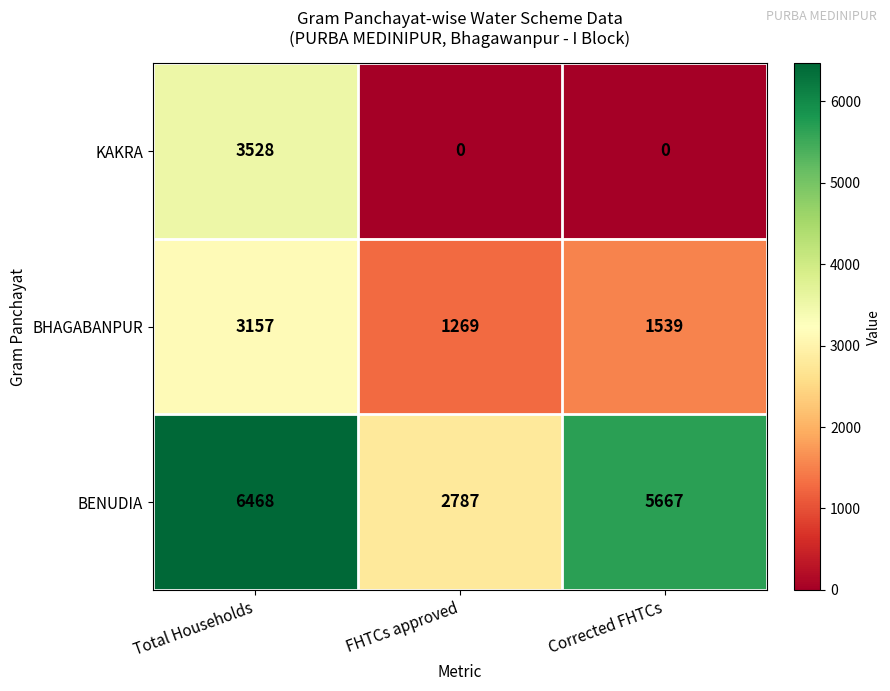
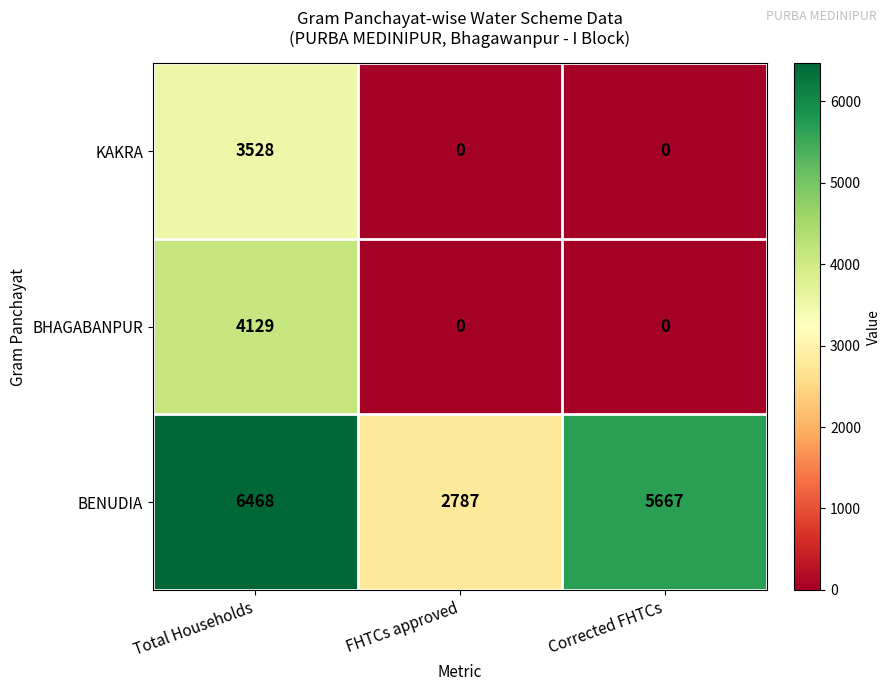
BHAGABANPUR, Total Households: 3157 -> 4129
BHAGABANPUR, FHTCs approved: 1269 -> 0
BHAGABANPUR, Corrected FHTCs: 1539 -> 0
